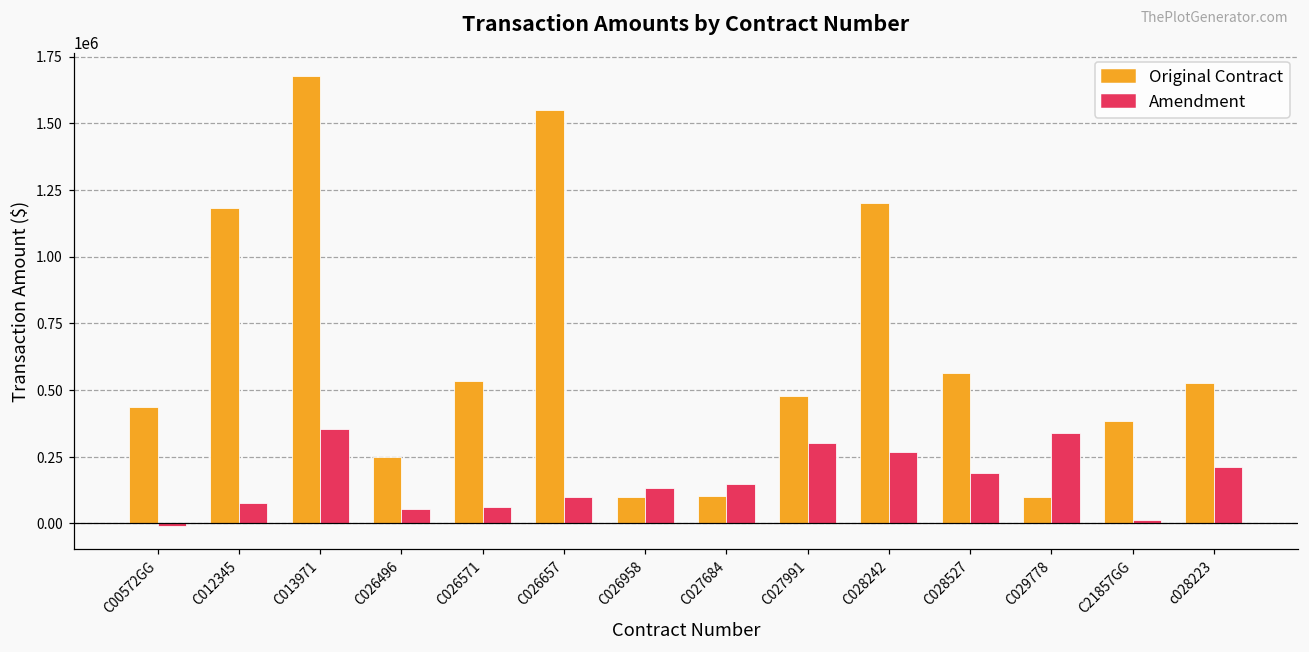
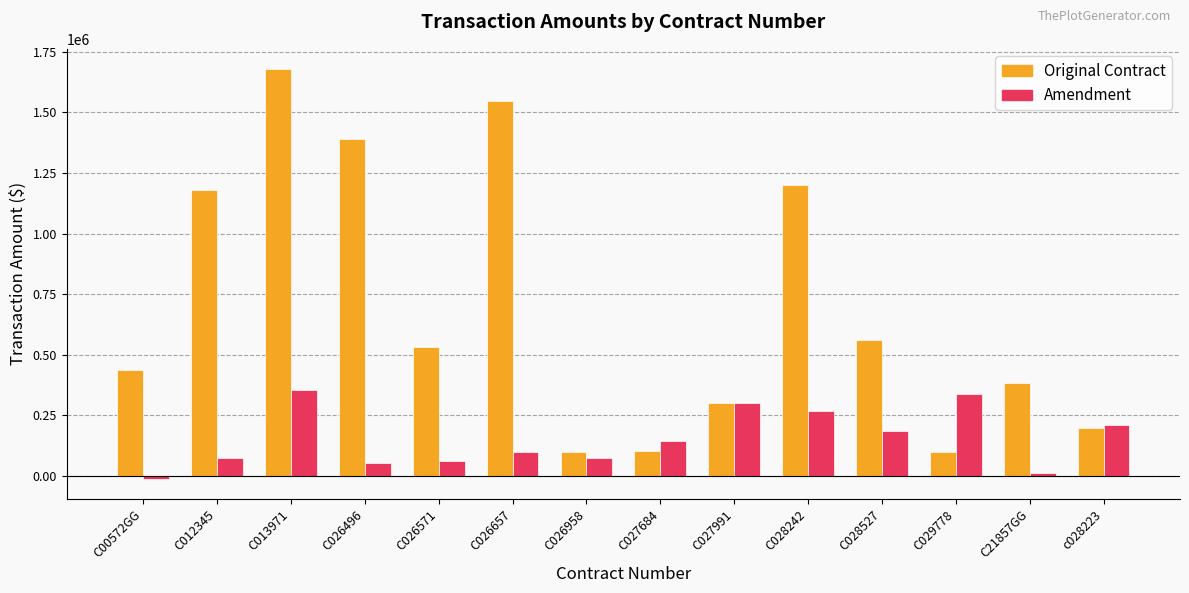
Original Contract, C026496: 250000 -> 1390000
Amendment, C026958: 130000 -> 70000
Original Contract, C027991: 480000 -> 300000
Original Contract, c028223: 530000 -> 200000
